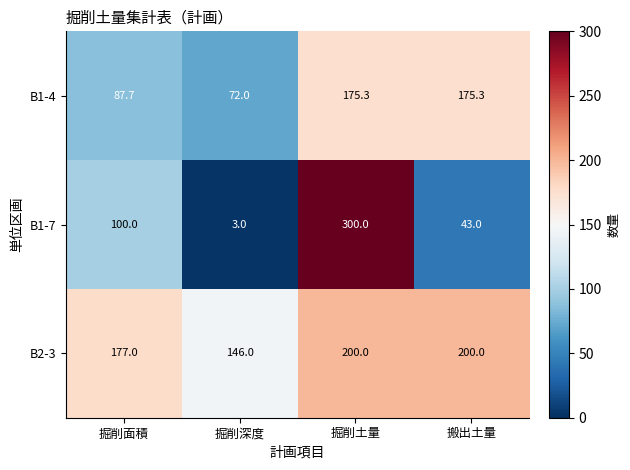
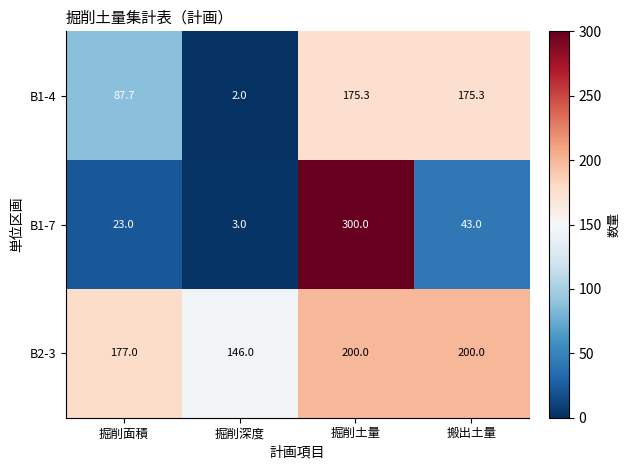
B1-4, 掘削深度: 72.0 -> 2.0
B1-7, 掘削面積: 100.0 -> 23.0
